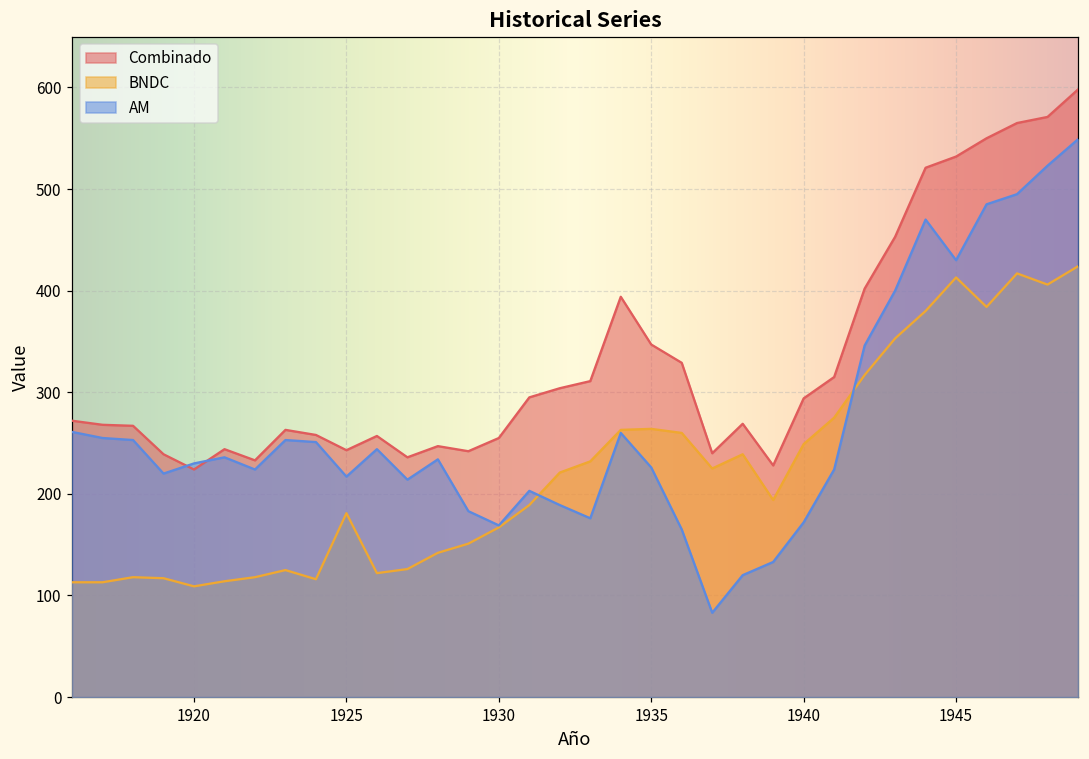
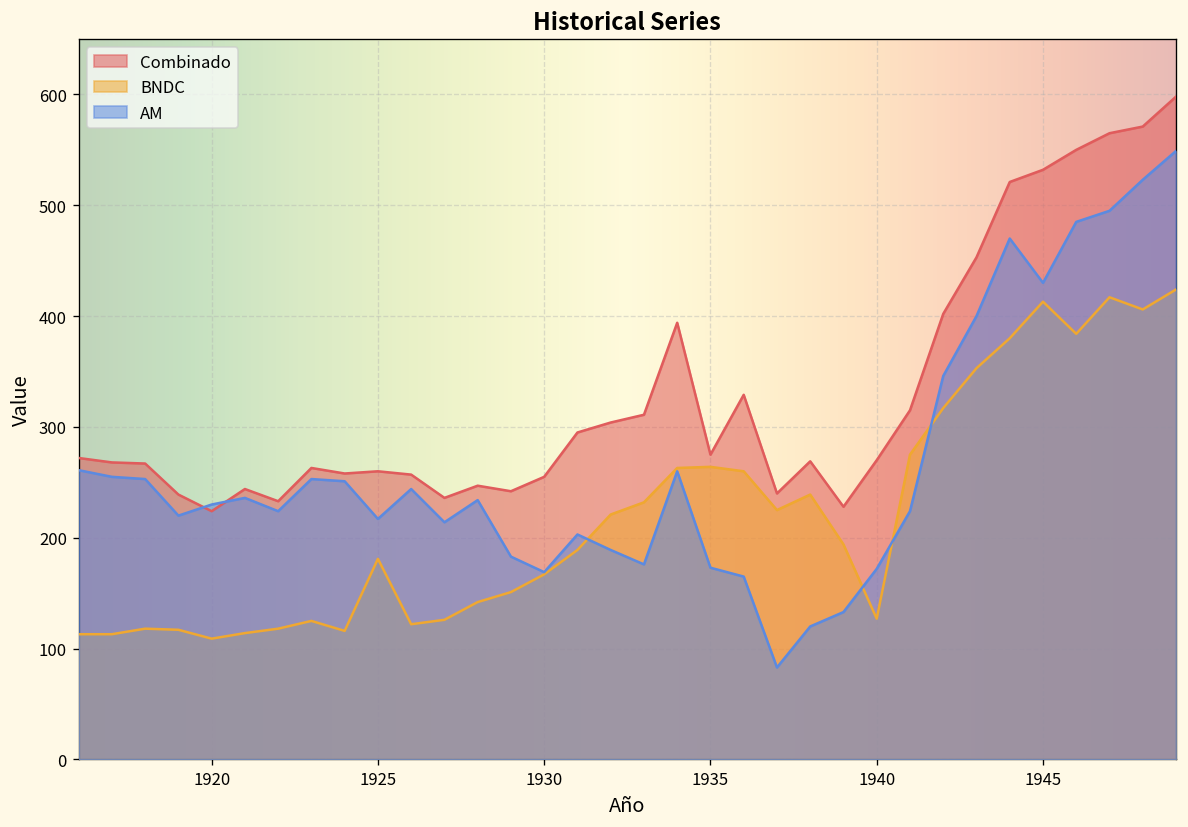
Combinado, 1925: 240 -> 260
Combinado, 1935: 350 -> 280
AM, 1935: 230 -> 170
Combinado, 1940: 290 -> 270
BNDC, 1940: 250 -> 130
